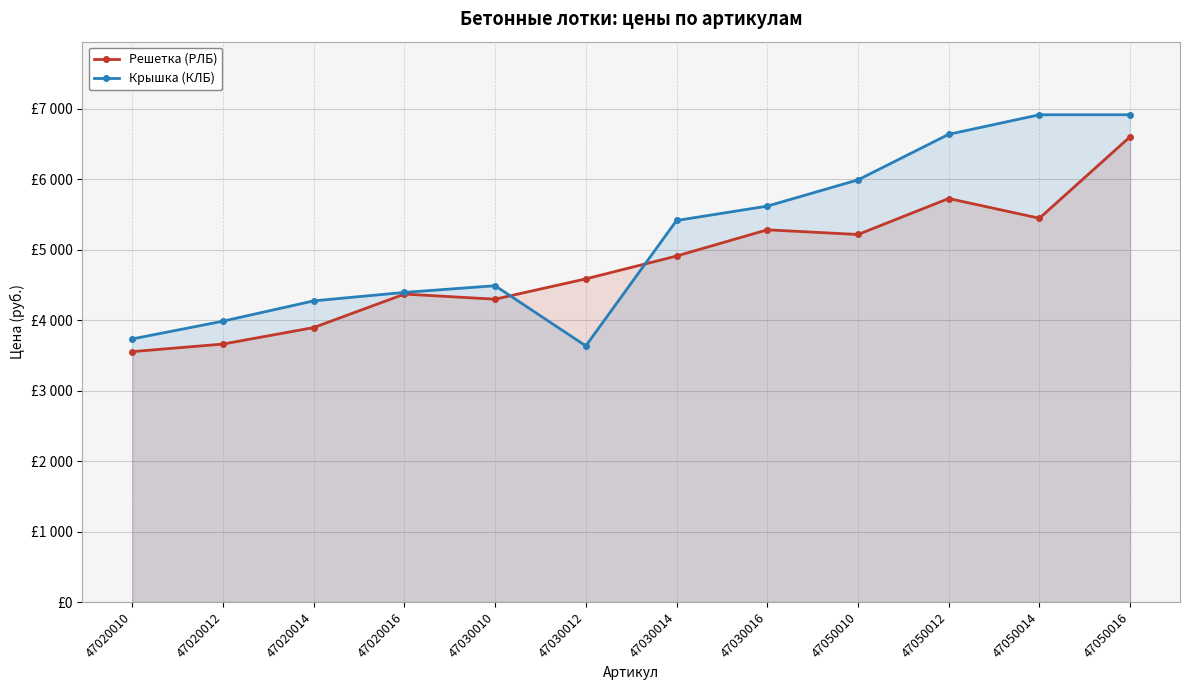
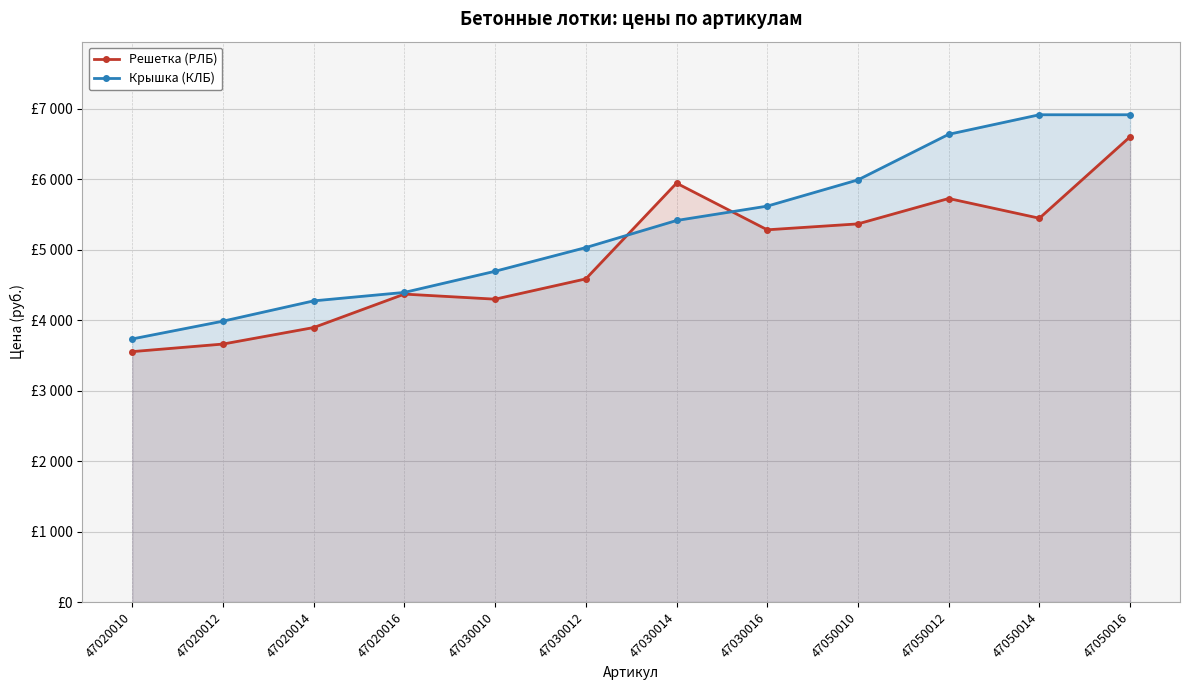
Крышка (КЛБ), 47030010: £4500 -> £4700
Крышка (КЛБ), 47030012: £3600 -> £5000
Решетка (РЛБ), 47030014: £4900 -> £5900
Решетка (РЛБ), 47050010: £5200 -> £5400
